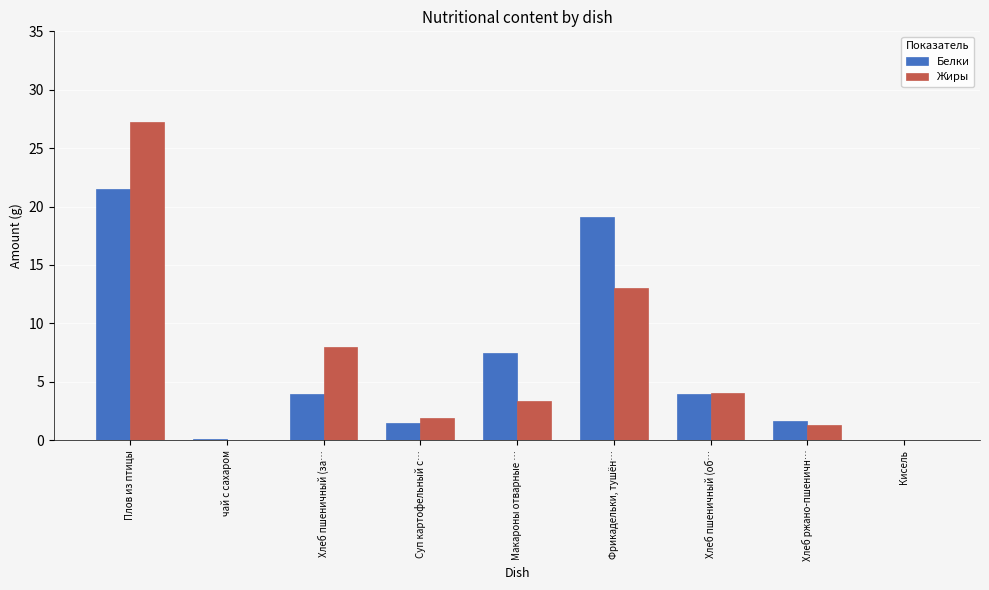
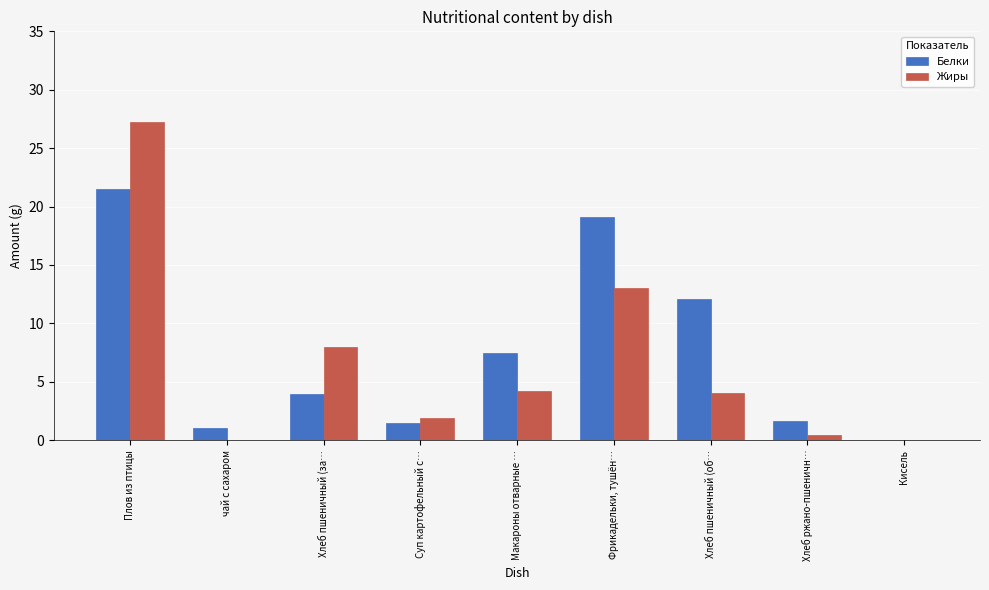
Белки, чай с сахаром: 0.1 -> 1.0
Жиры, Макароны отварные …: 3.4 -> 4.2
Белки, Хлеб пшеничный (об…: 4.0 -> 12.1
Жиры, Хлеб ржано-пшеничн…: 1.3 -> 0.4
